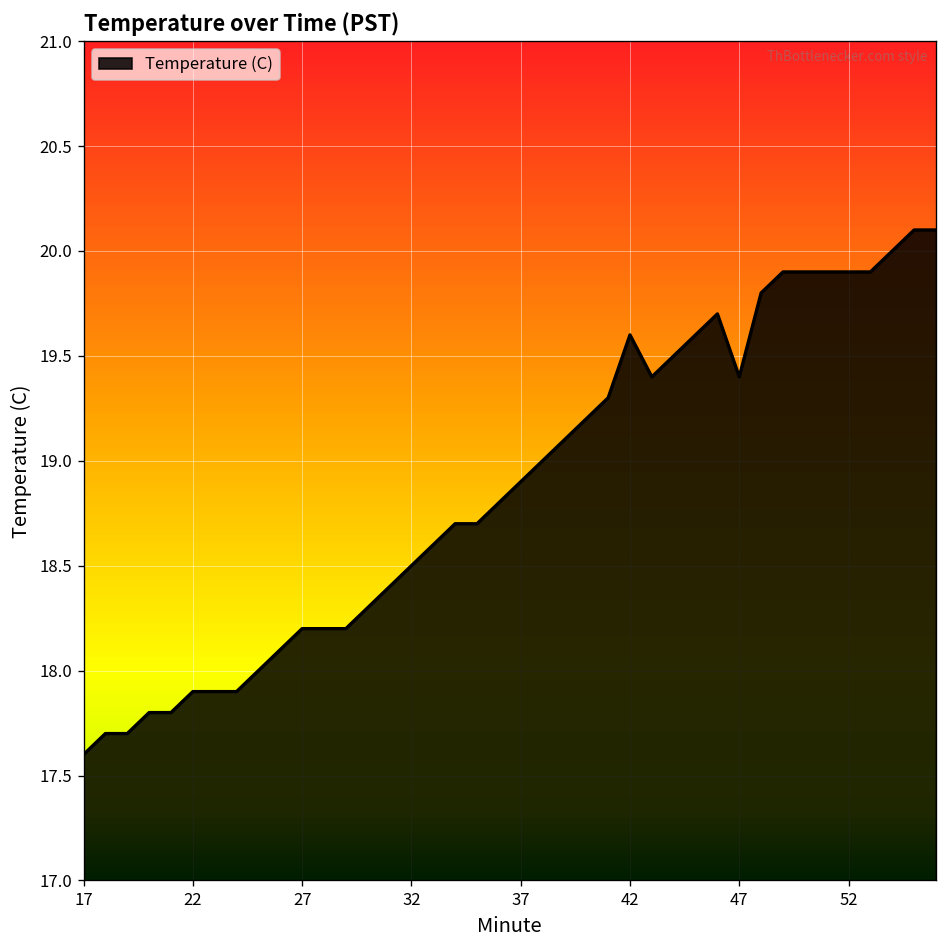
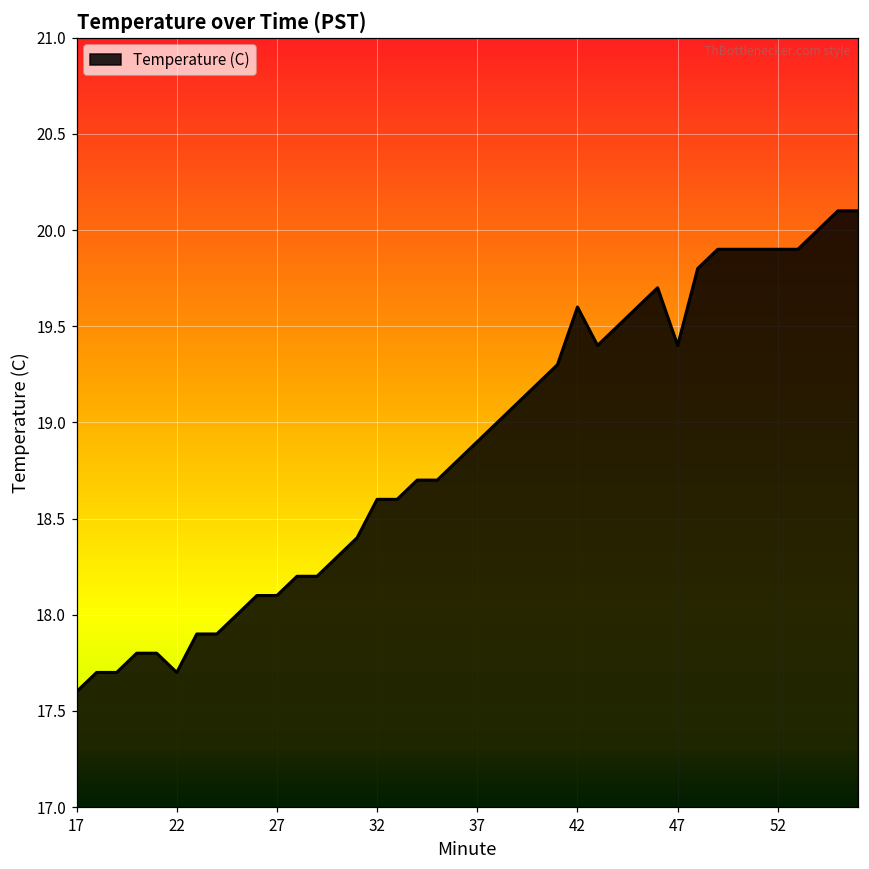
22: 17.9 -> 17.7
27: 18.2 -> 18.1
32: 18.5 -> 18.6
